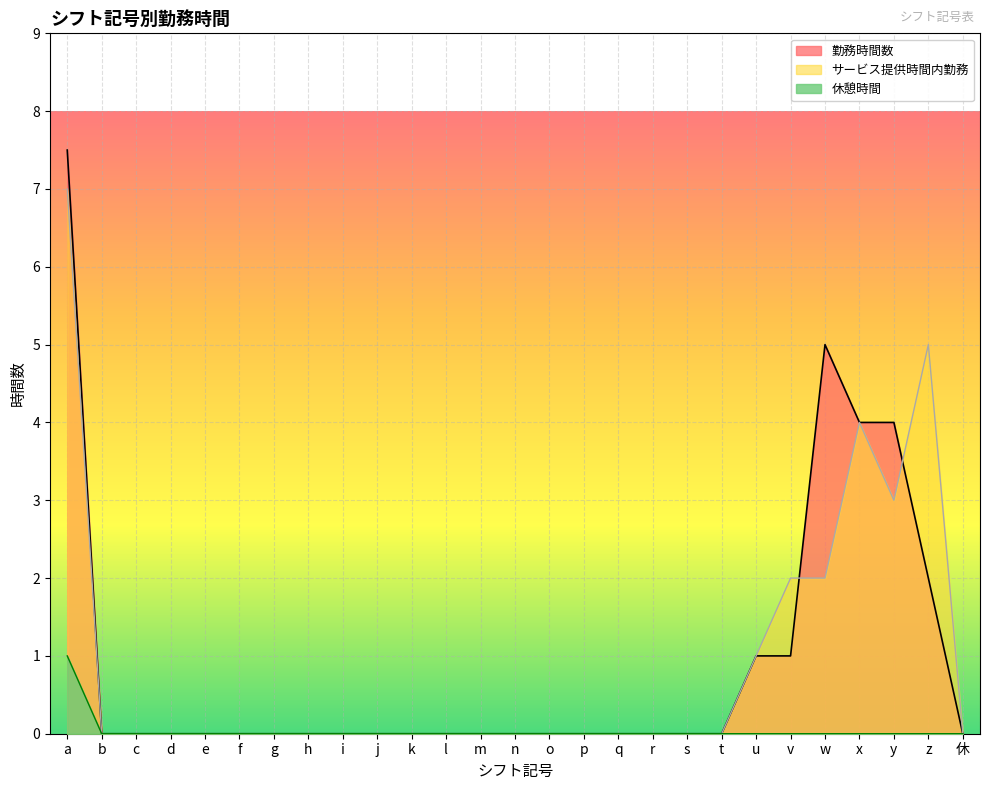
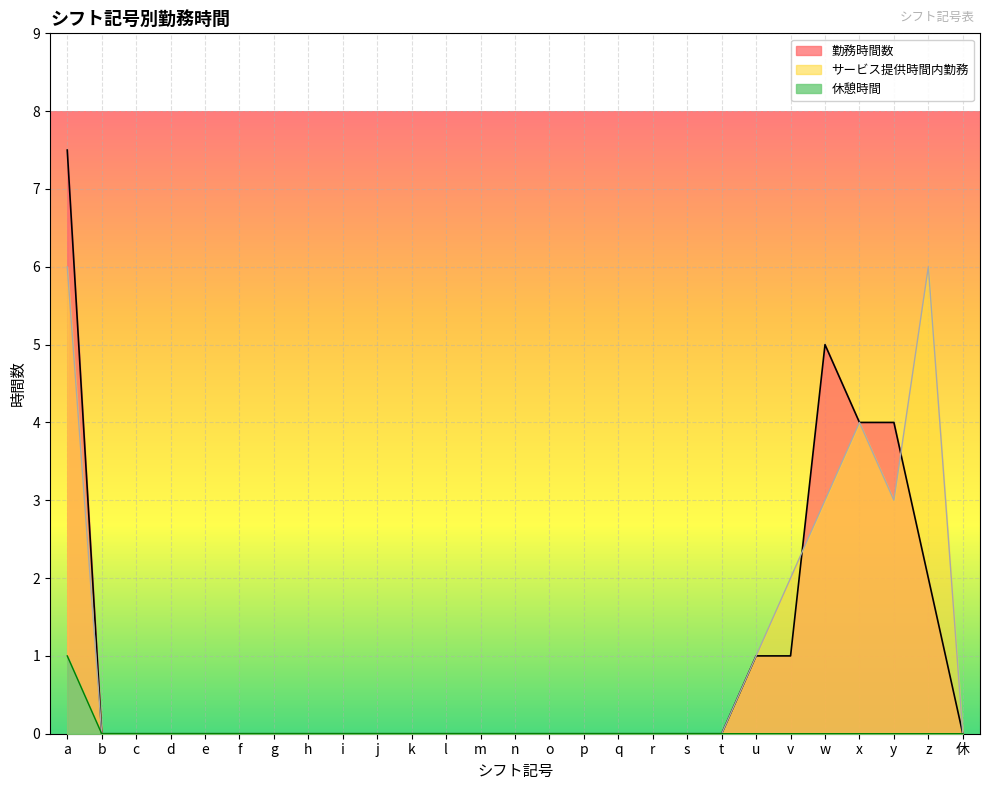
サービス提供時間内勤務, a: 7 -> 6
サービス提供時間内勤務, w: 2 -> 3
サービス提供時間内勤務, z: 5 -> 6
